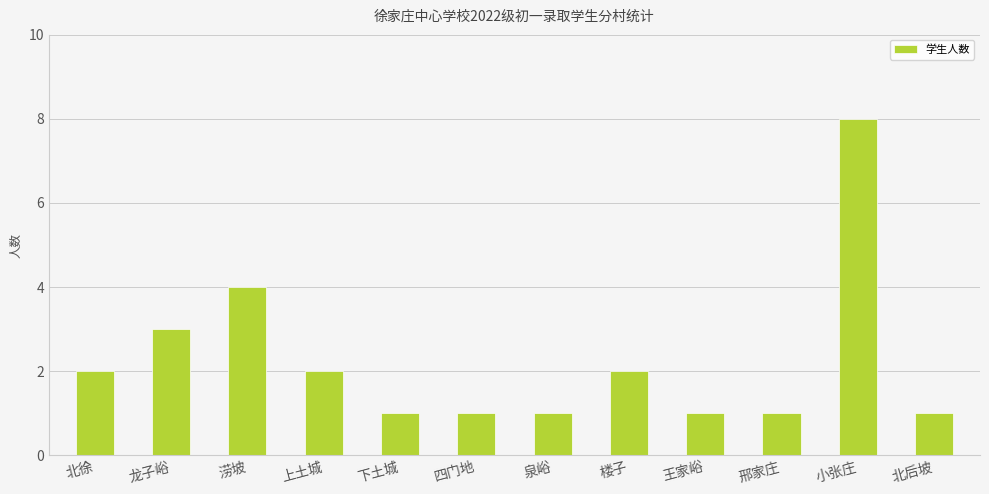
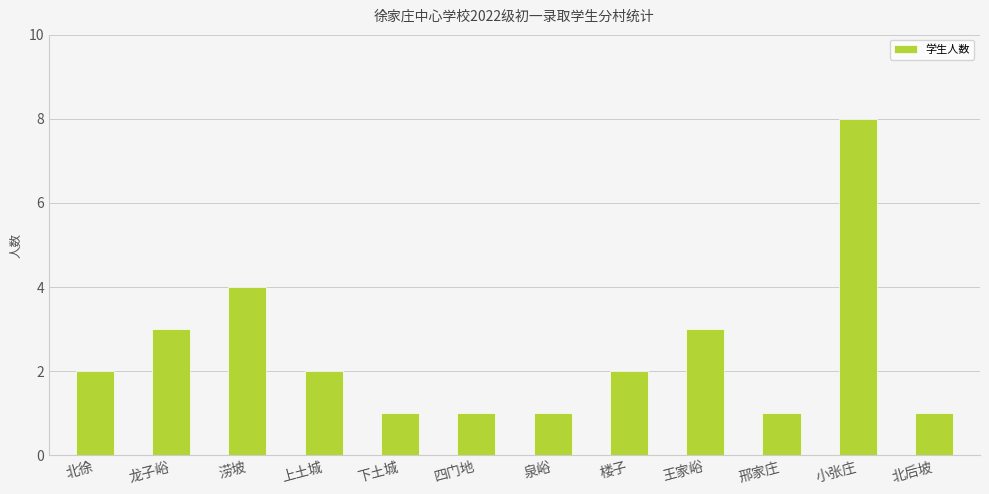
王家峪: 1 -> 3
